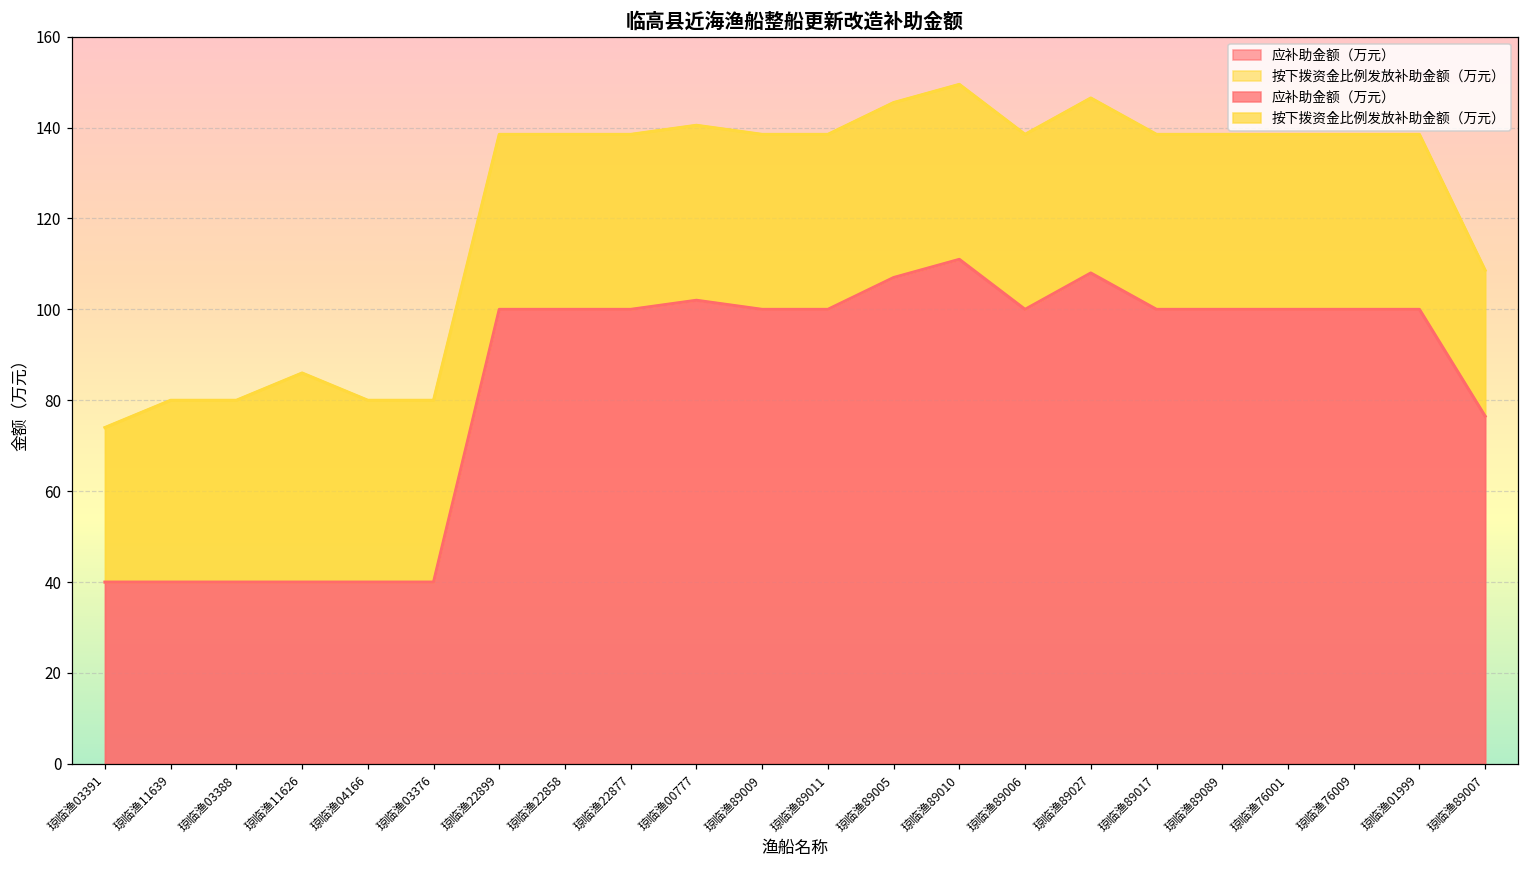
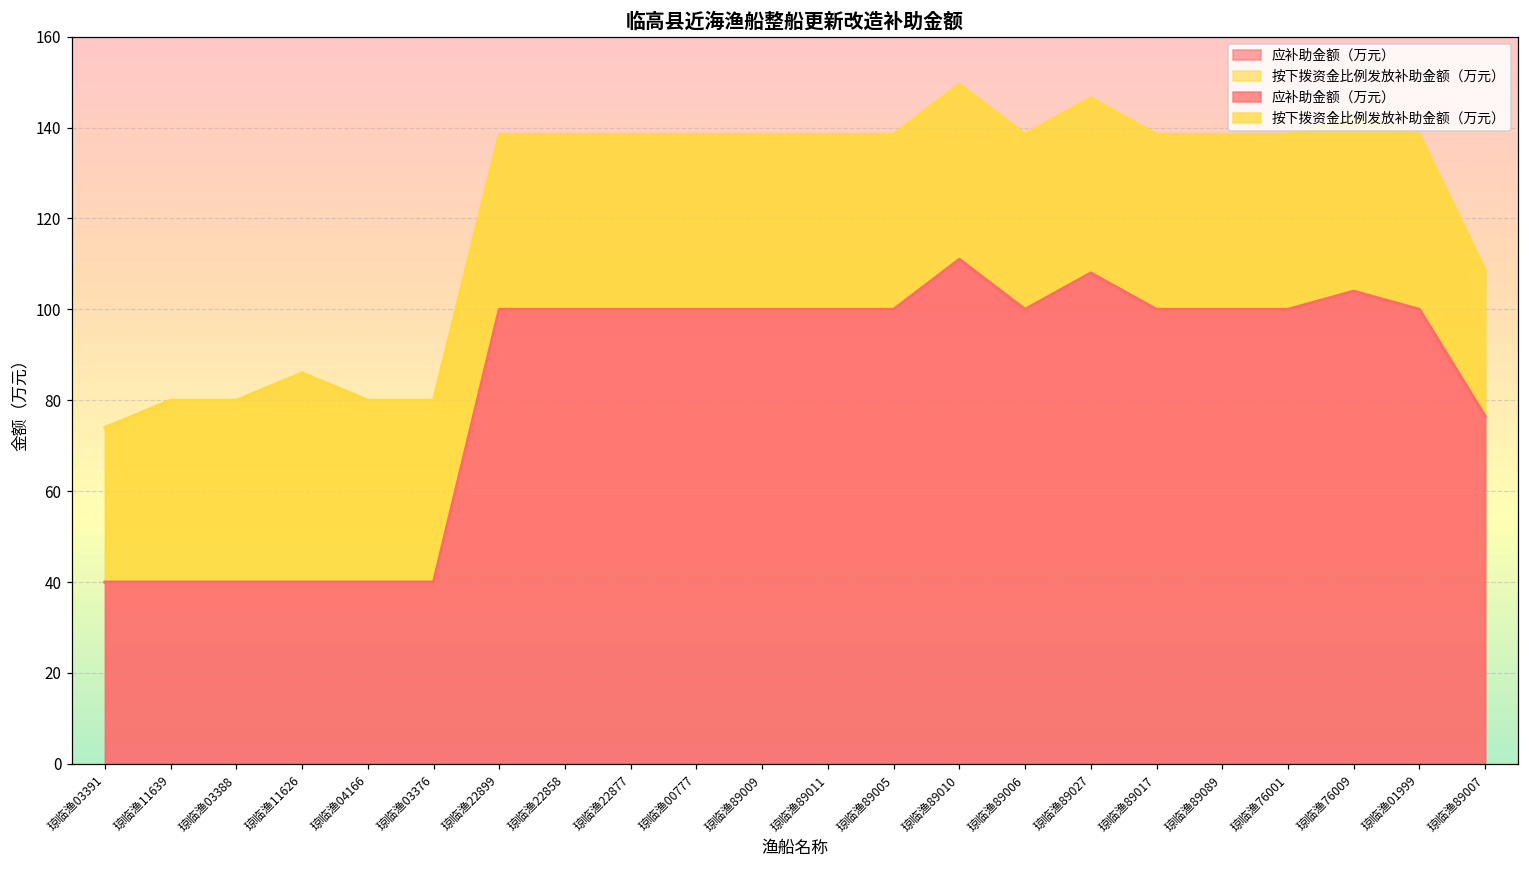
应补助金额（万元）, 琼临渔00777: 102 -> 100
应补助金额（万元）, 琼临渔89005: 107 -> 100
应补助金额（万元）, 琼临渔76009: 100 -> 104
